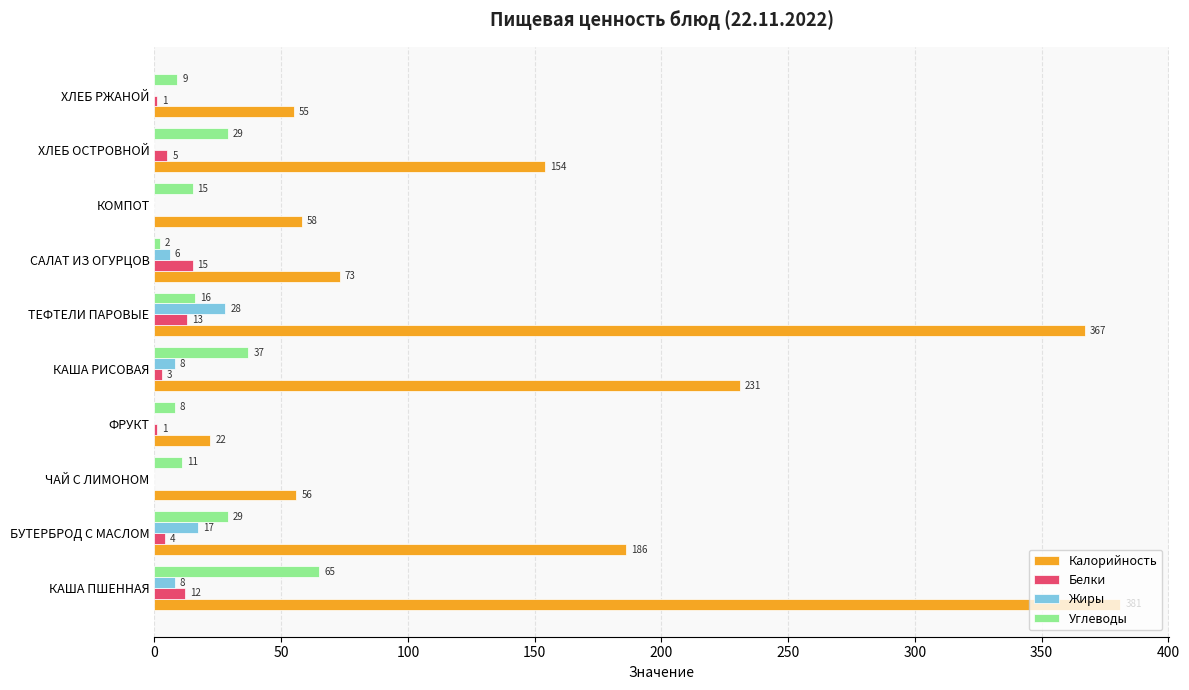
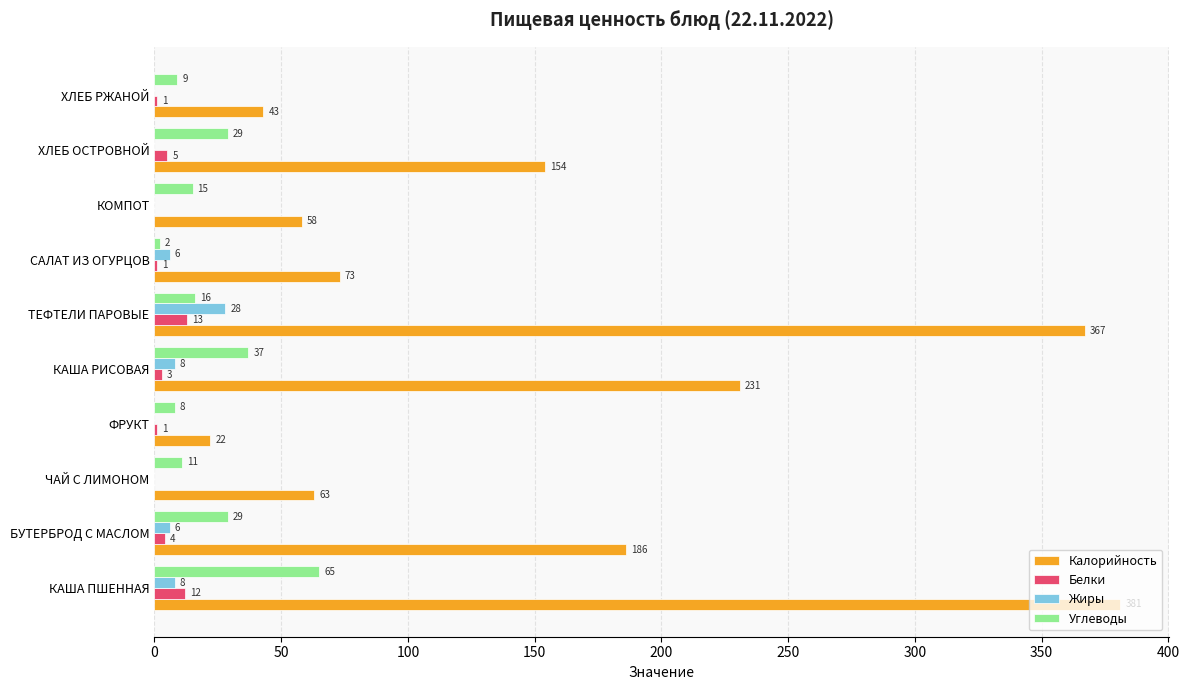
Калорийность, ХЛЕБ РЖАНОЙ: 55 -> 43
Белки, САЛАТ ИЗ ОГУРЦОВ: 15 -> 1
Калорийность, ЧАЙ С ЛИМОНОМ: 56 -> 63
Жиры, БУТЕРБРОД С МАСЛОМ: 17 -> 6
